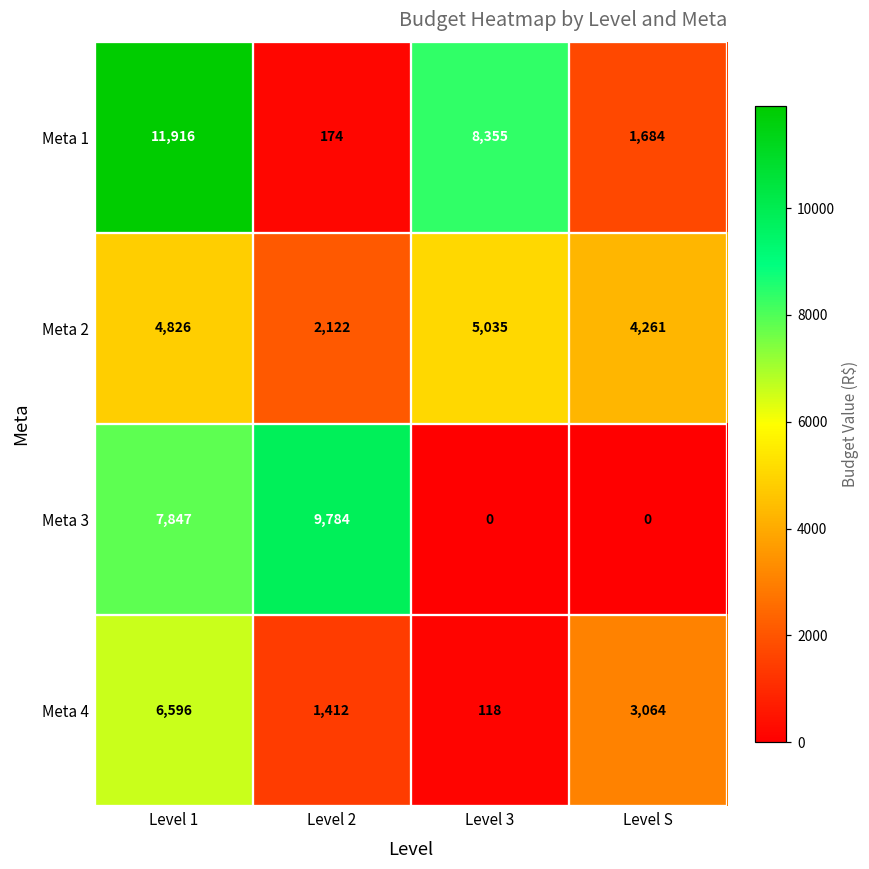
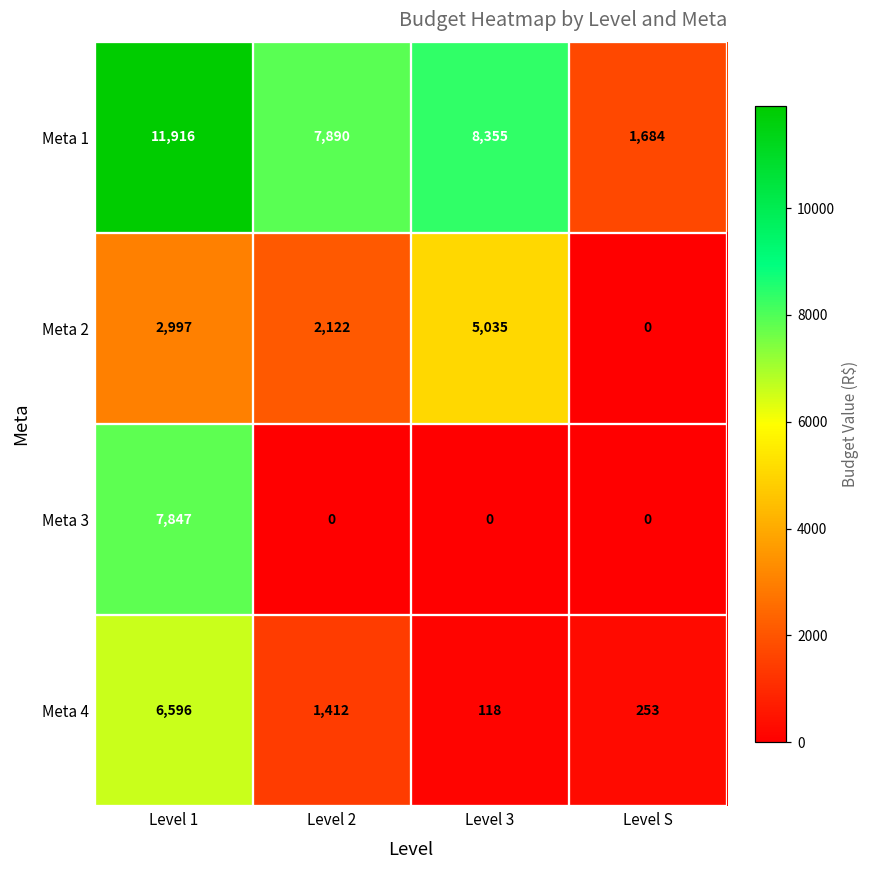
Meta 1, Level 2: 174 -> 7,890
Meta 2, Level 1: 4,826 -> 2,997
Meta 2, Level S: 4,261 -> 0
Meta 3, Level 2: 9,784 -> 0
Meta 4, Level S: 3,064 -> 253
